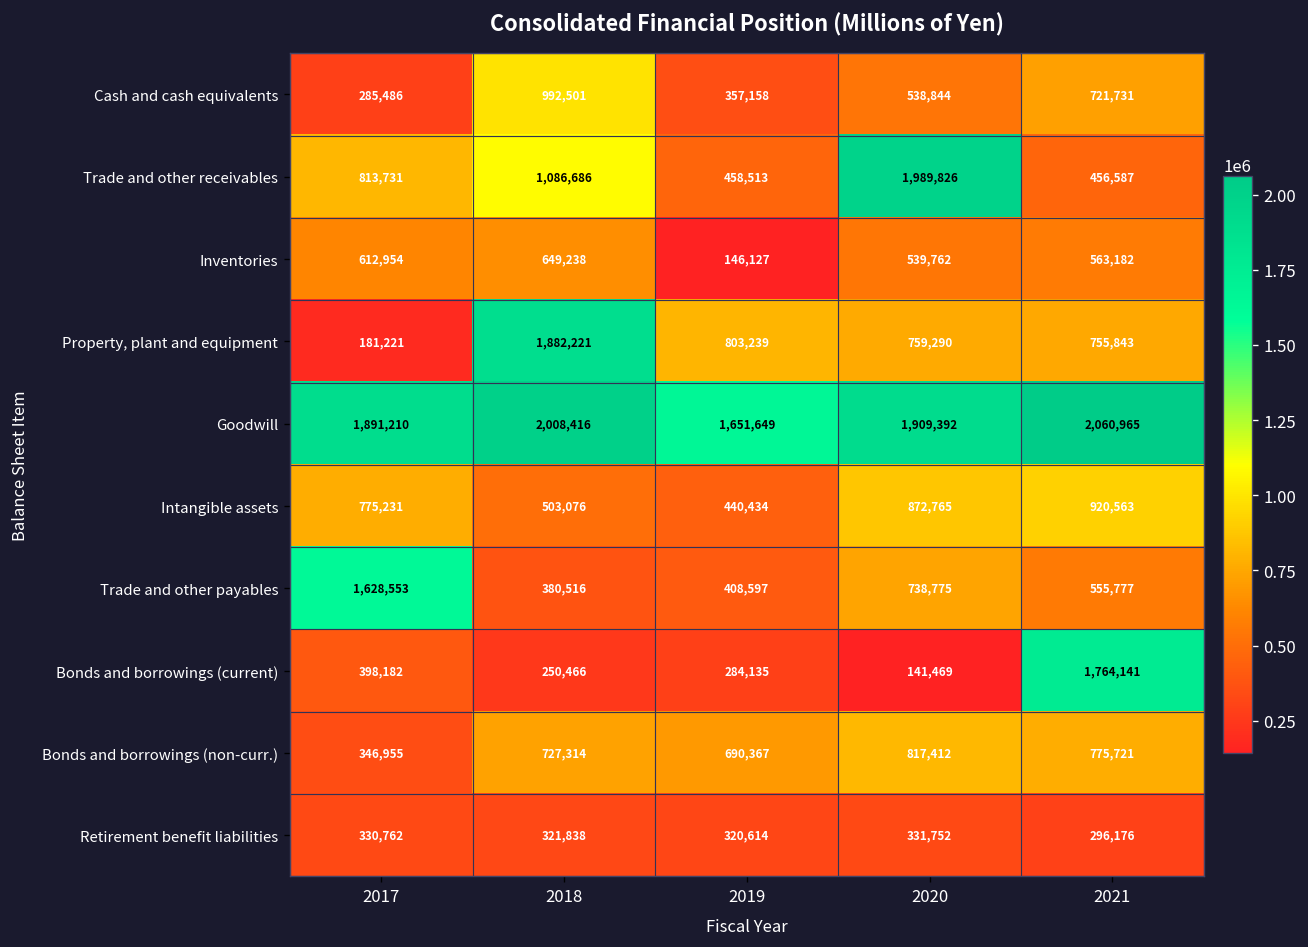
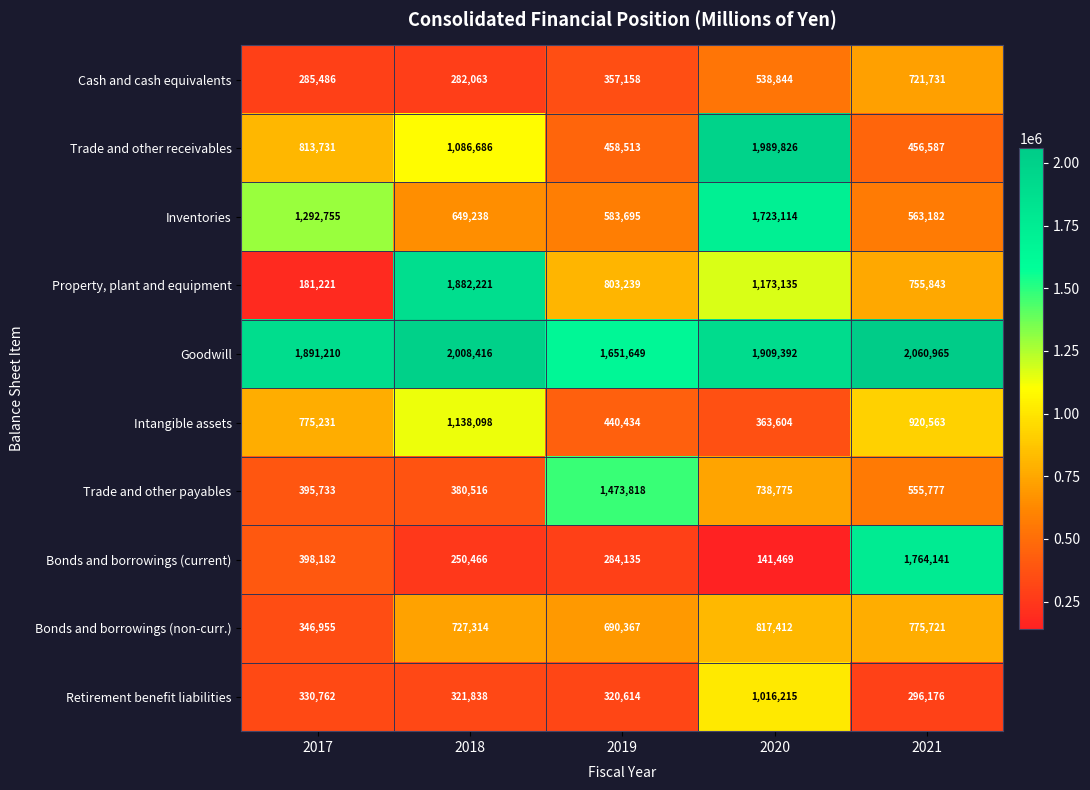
Cash and cash equivalents, 2018: 992,501 -> 282,063
Inventories, 2017: 612,954 -> 1,292,755
Inventories, 2019: 146,127 -> 583,695
Inventories, 2020: 539,762 -> 1,723,114
Property, plant and equipment, 2020: 759,290 -> 1,173,135
Intangible assets, 2018: 503,076 -> 1,138,098
Intangible assets, 2020: 872,765 -> 363,604
Trade and other payables, 2017: 1,628,553 -> 395,733
Trade and other payables, 2019: 408,597 -> 1,473,818
Retirement benefit liabilities, 2020: 331,752 -> 1,016,215
